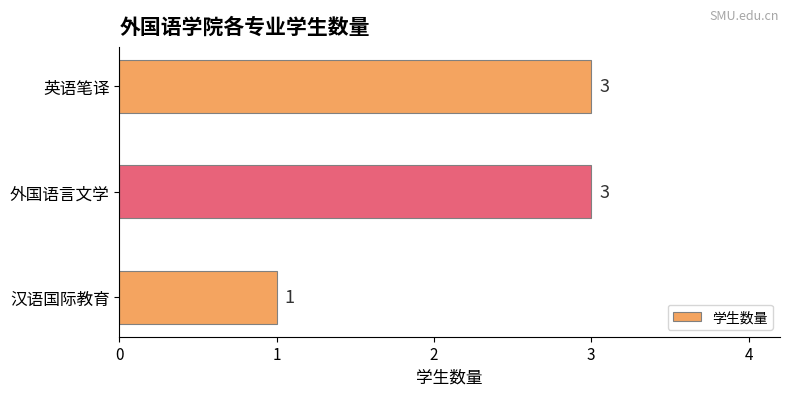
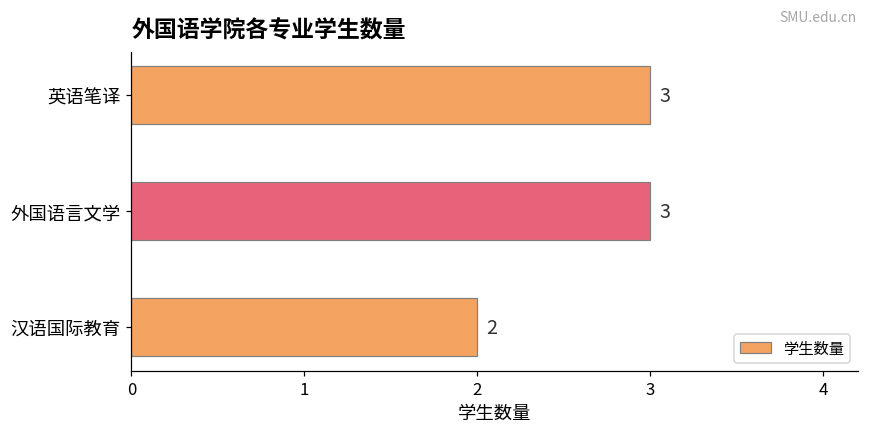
汉语国际教育: 1 -> 2
